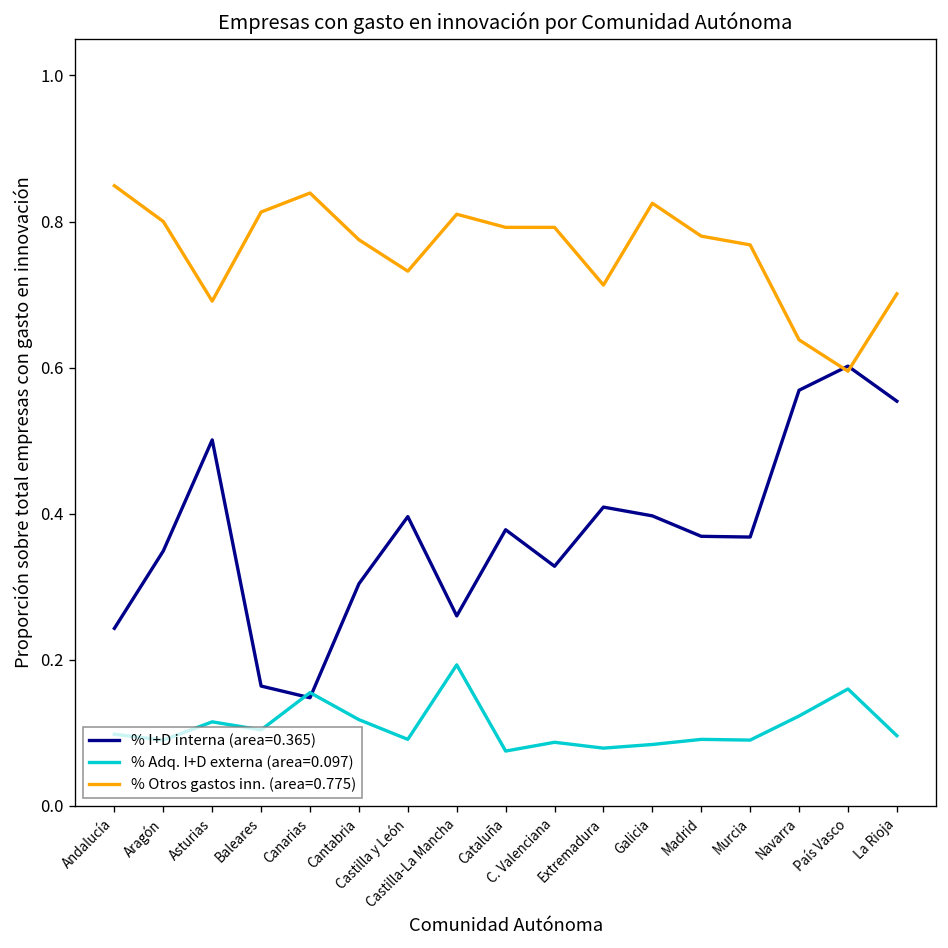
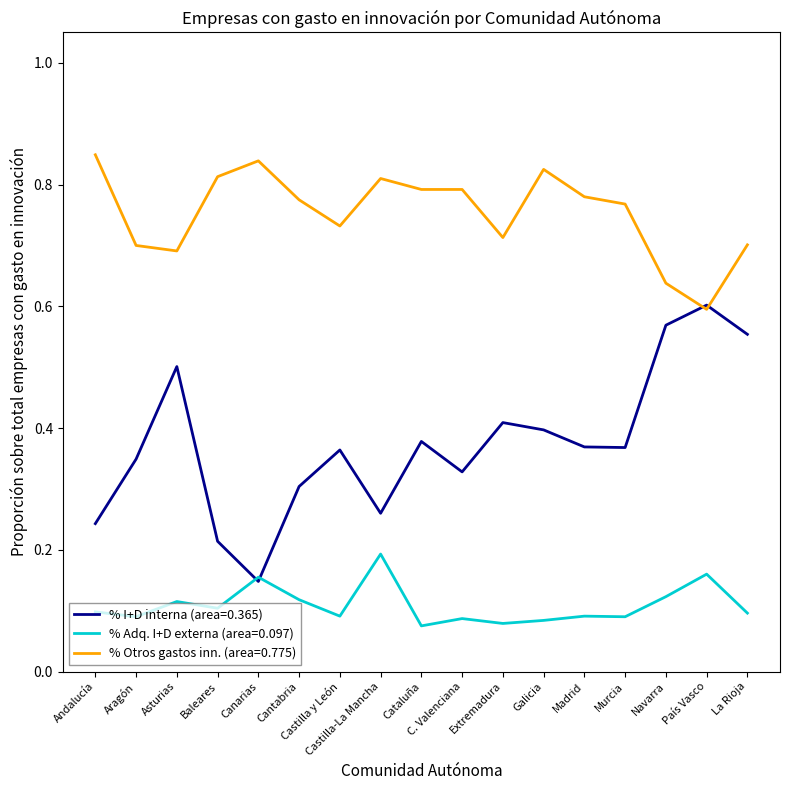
% Otros gastos inn. (area=0.775), Aragón: 0.8 -> 0.7
% I+D interna (area=0.365), Baleares: 0.16 -> 0.21
% I+D interna (area=0.365), Castilla y León: 0.40 -> 0.36
